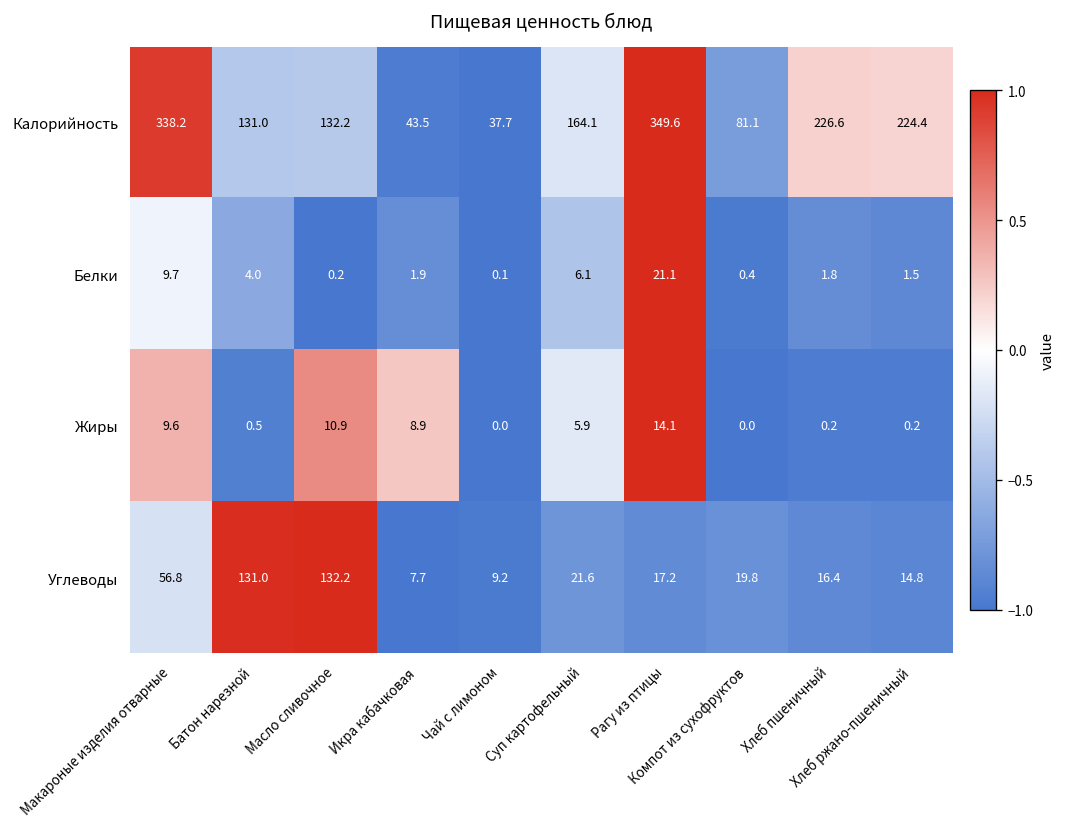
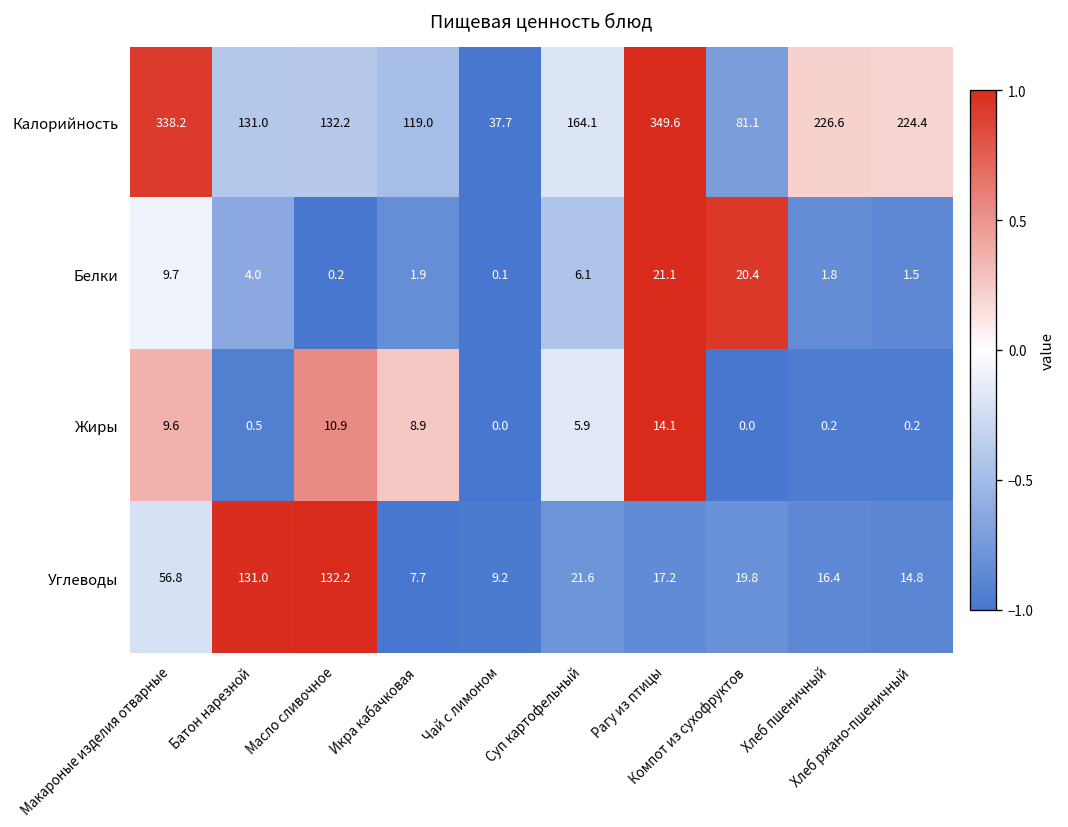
Калорийность, Икра кабачковая: 43.5 -> 119.0
Белки, Компот из сухофруктов: 0.4 -> 20.4
